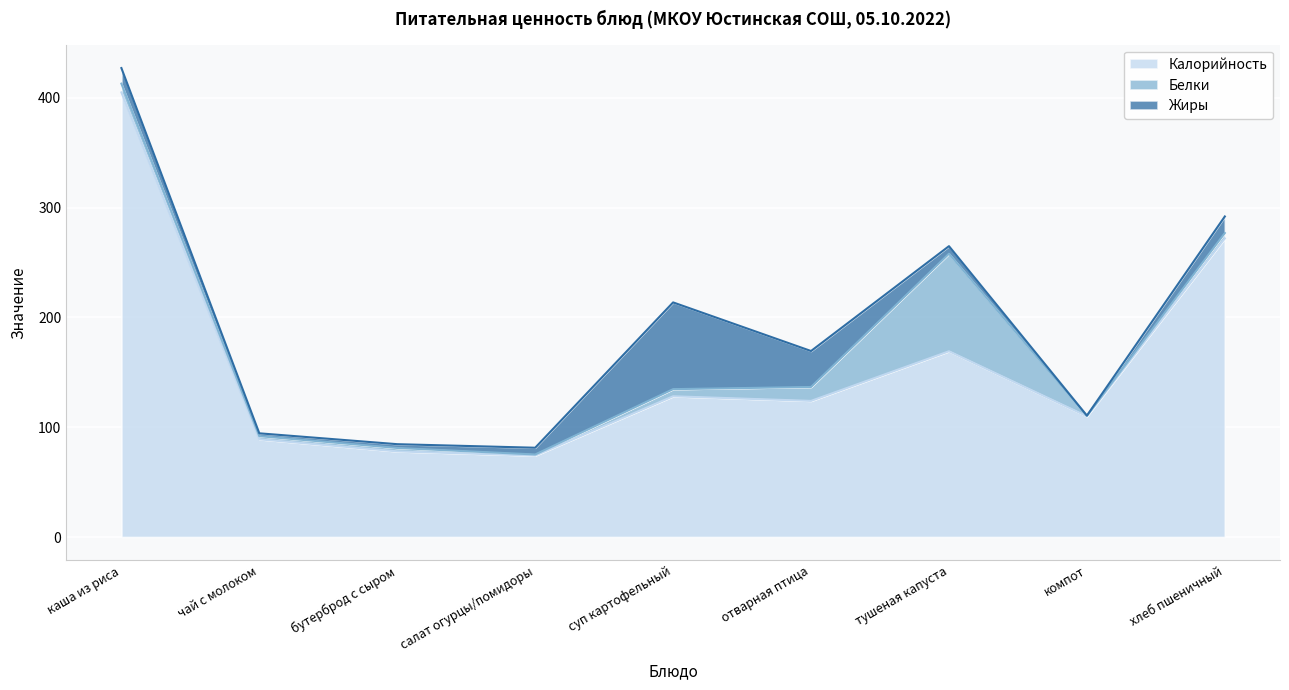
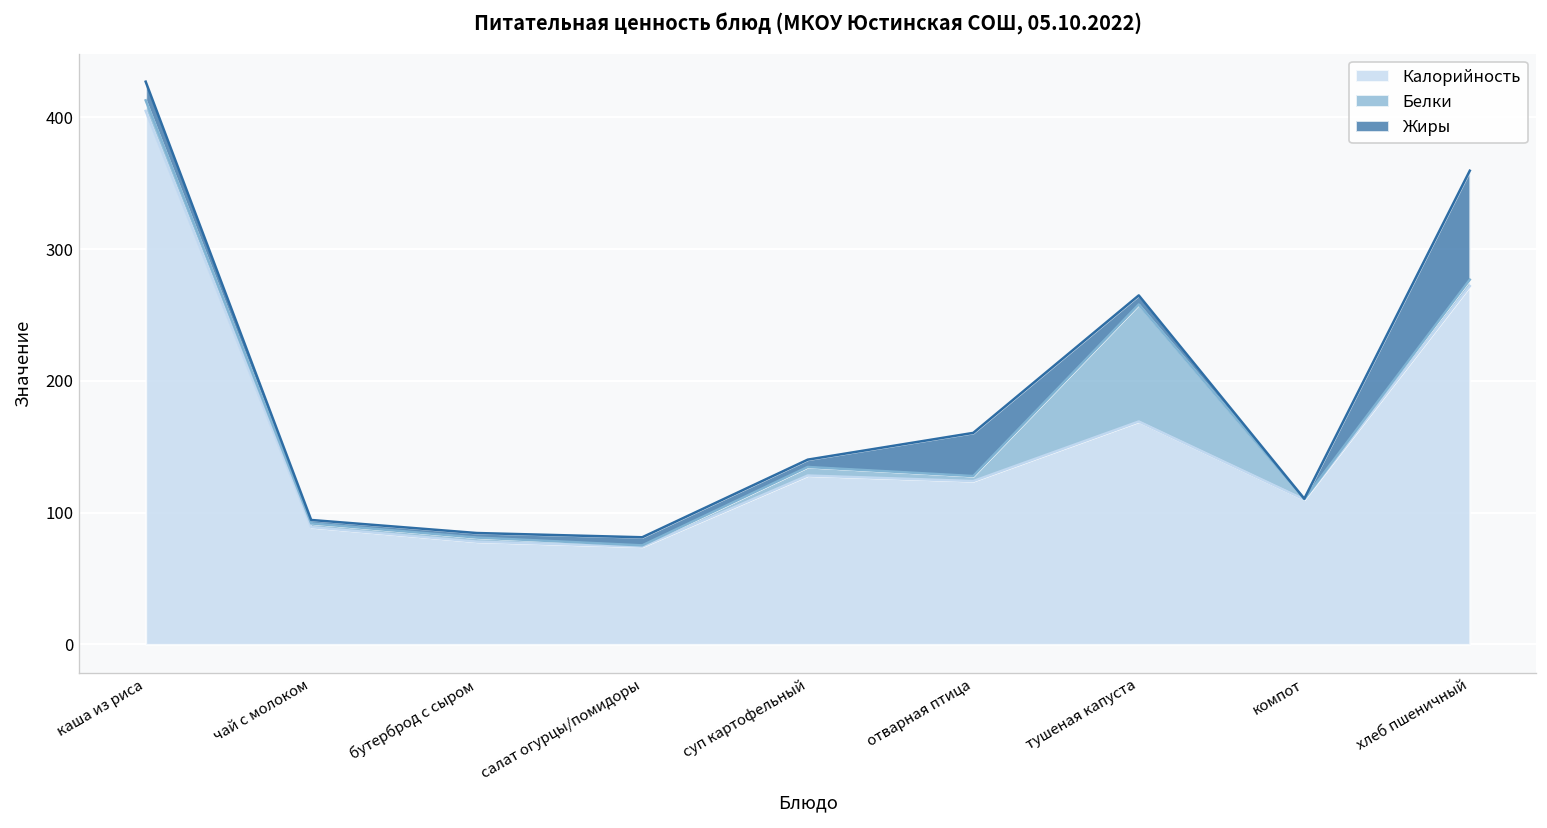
Жиры, суп картофельный: 79 -> 6
Белки, отварная птица: 13 -> 4
Жиры, хлеб пшеничный: 15 -> 83
